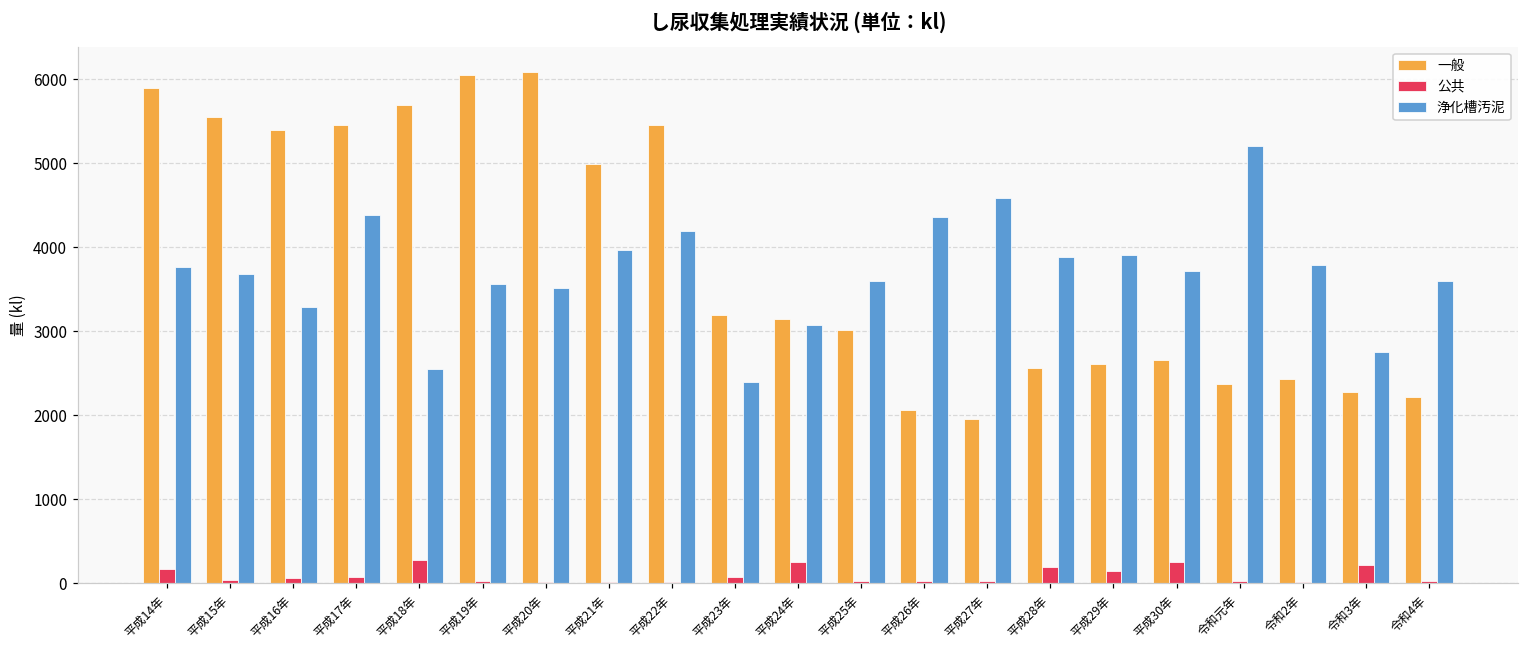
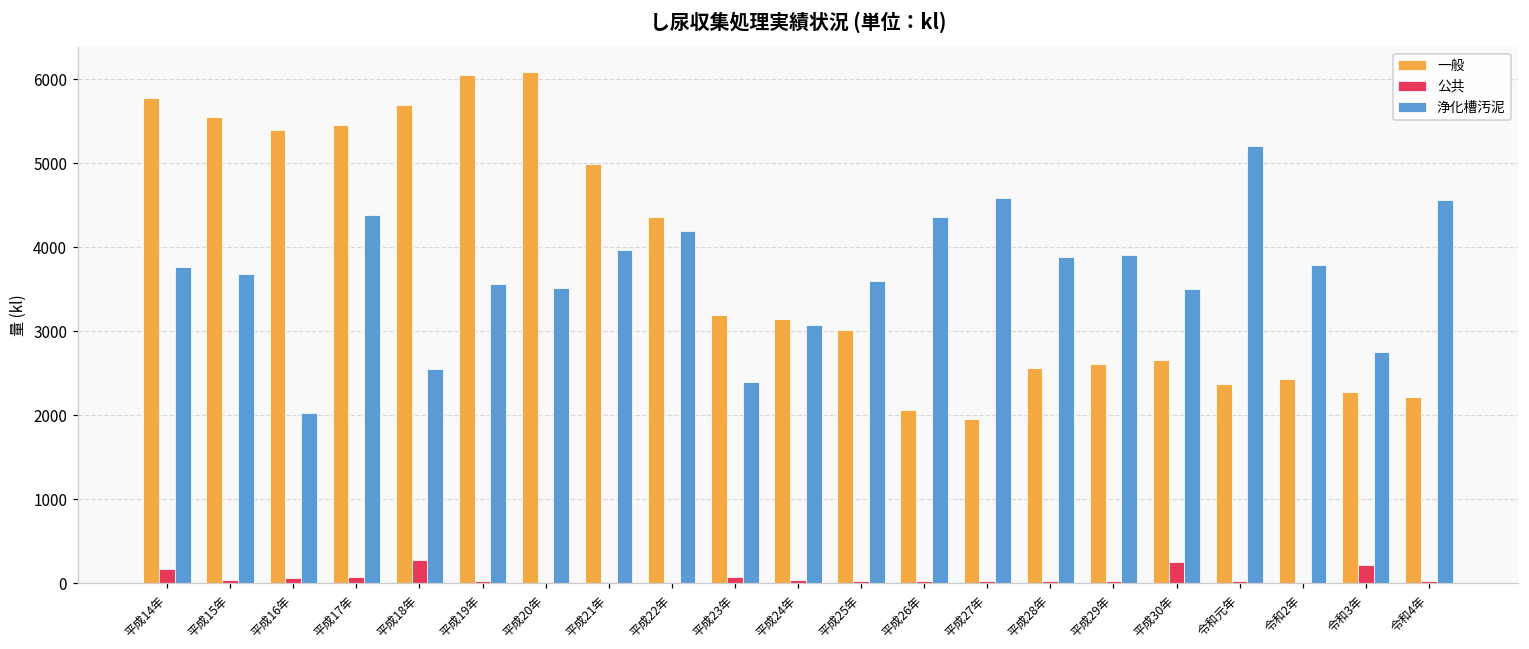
一般, 平成14年: 5900 -> 5800
浄化槽汚泥, 平成16年: 3300 -> 2000
一般, 平成22年: 5500 -> 4400
公共, 平成24年: 300 -> 0
公共, 平成28年: 200 -> 0
公共, 平成29年: 100 -> 0
浄化槽汚泥, 平成30年: 3700 -> 3500
浄化槽汚泥, 令和4年: 3600 -> 4600
